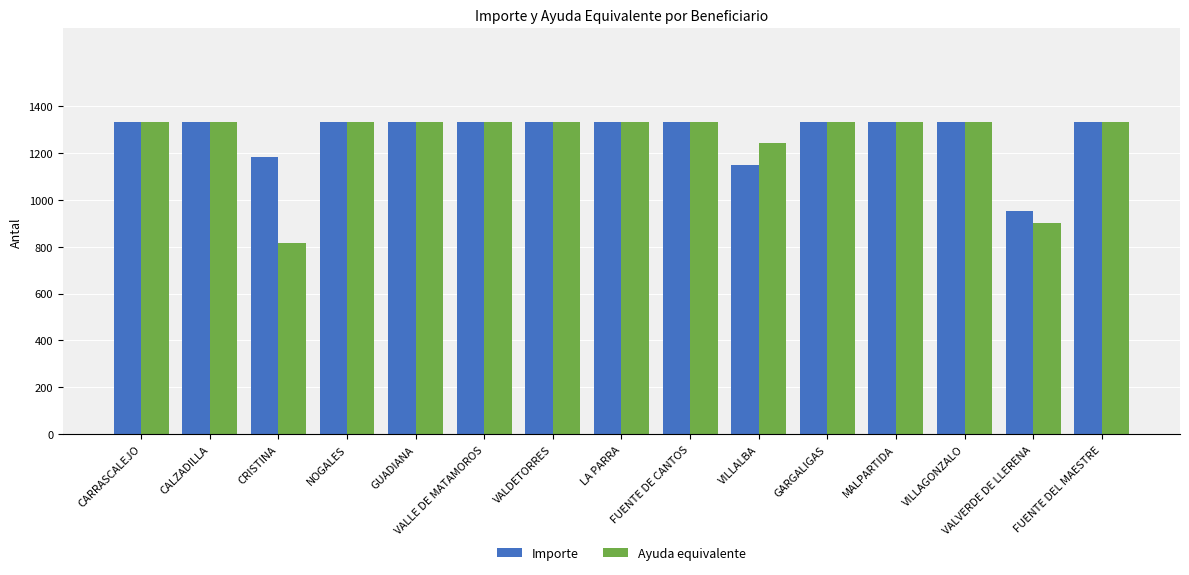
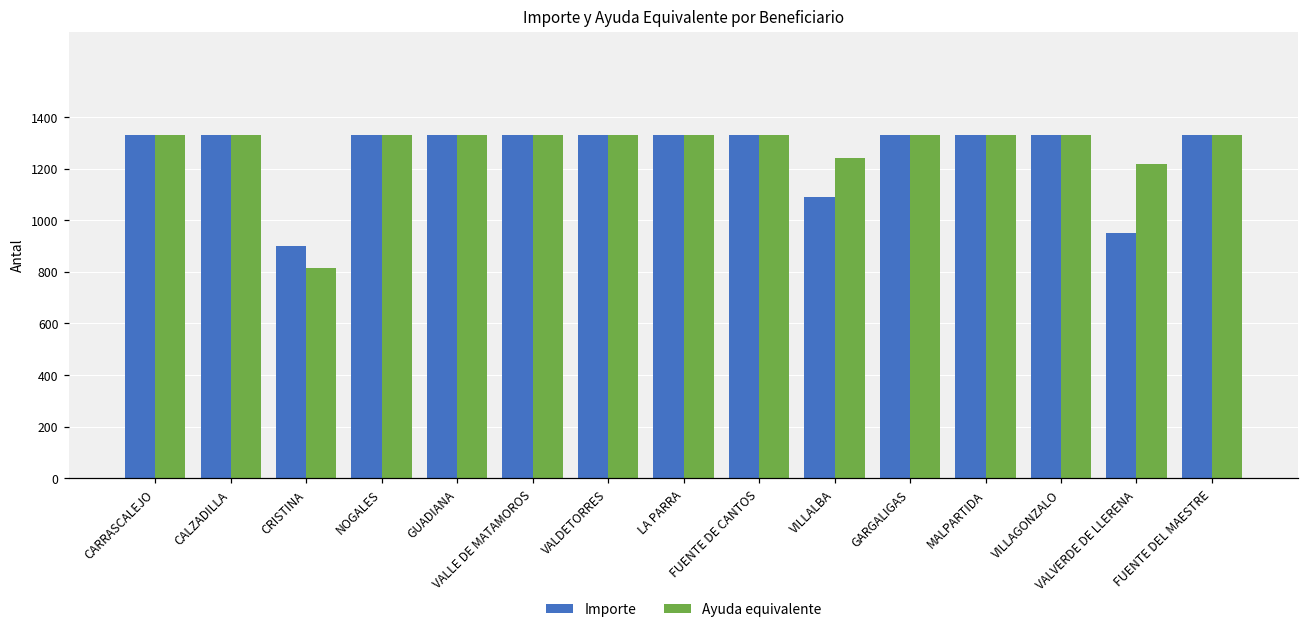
Importe, CRISTINA: 1180 -> 900
Importe, VILLALBA: 1150 -> 1090
Ayuda equivalente, VALVERDE DE LLERENA: 900 -> 1220
